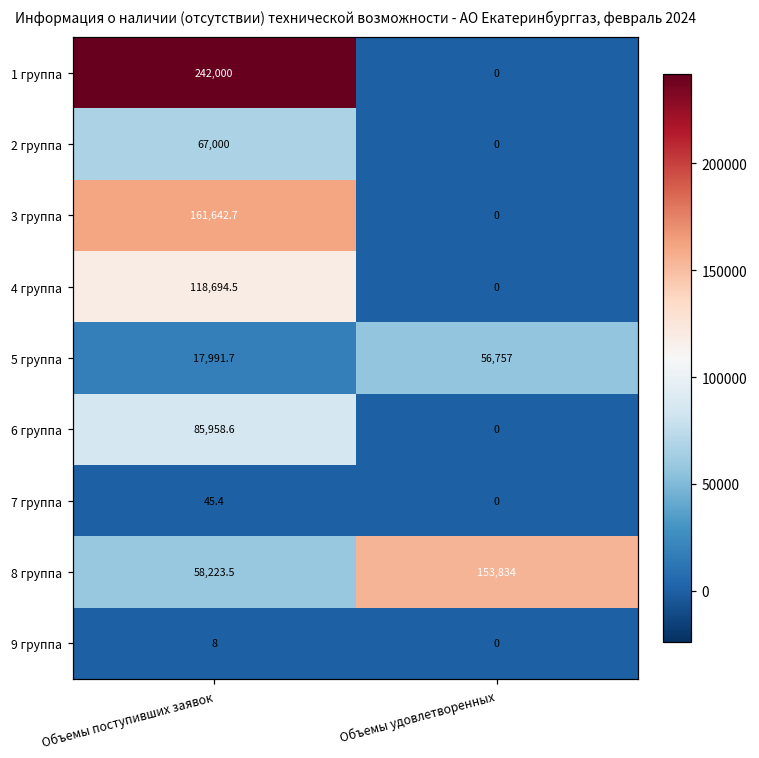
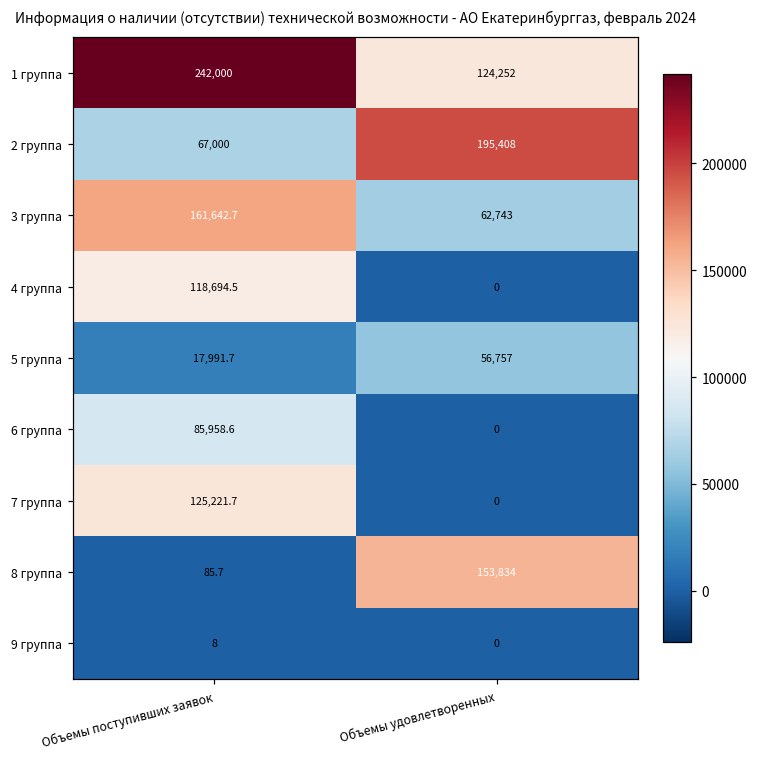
1 группа, Объемы удовлетворенных: 0 -> 124,252
2 группа, Объемы удовлетворенных: 0 -> 195,408
3 группа, Объемы удовлетворенных: 0 -> 62,743
7 группа, Объемы поступивших заявок: 45.4 -> 125,221.7
8 группа, Объемы поступивших заявок: 58,223.5 -> 85.7
